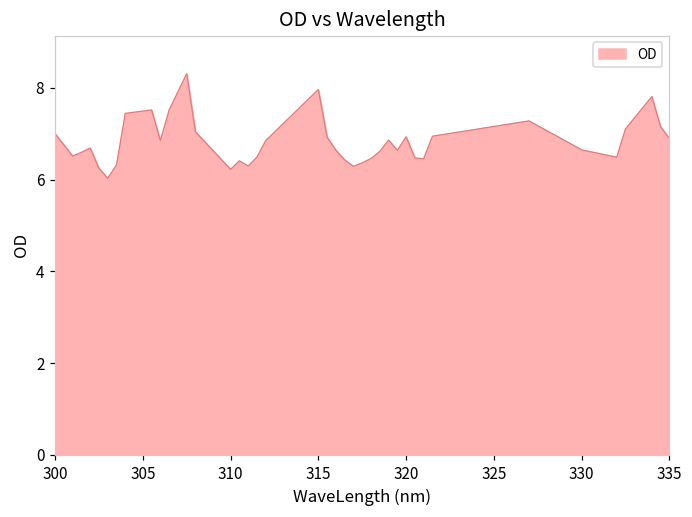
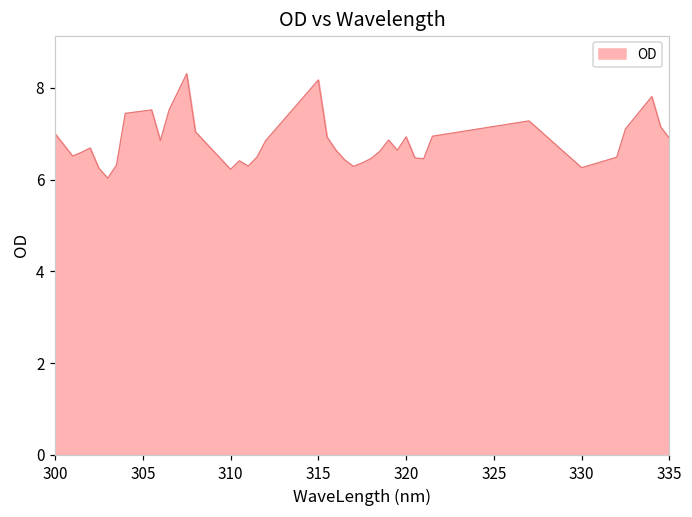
315: 8.0 -> 8.2
330: 6.6 -> 6.3
